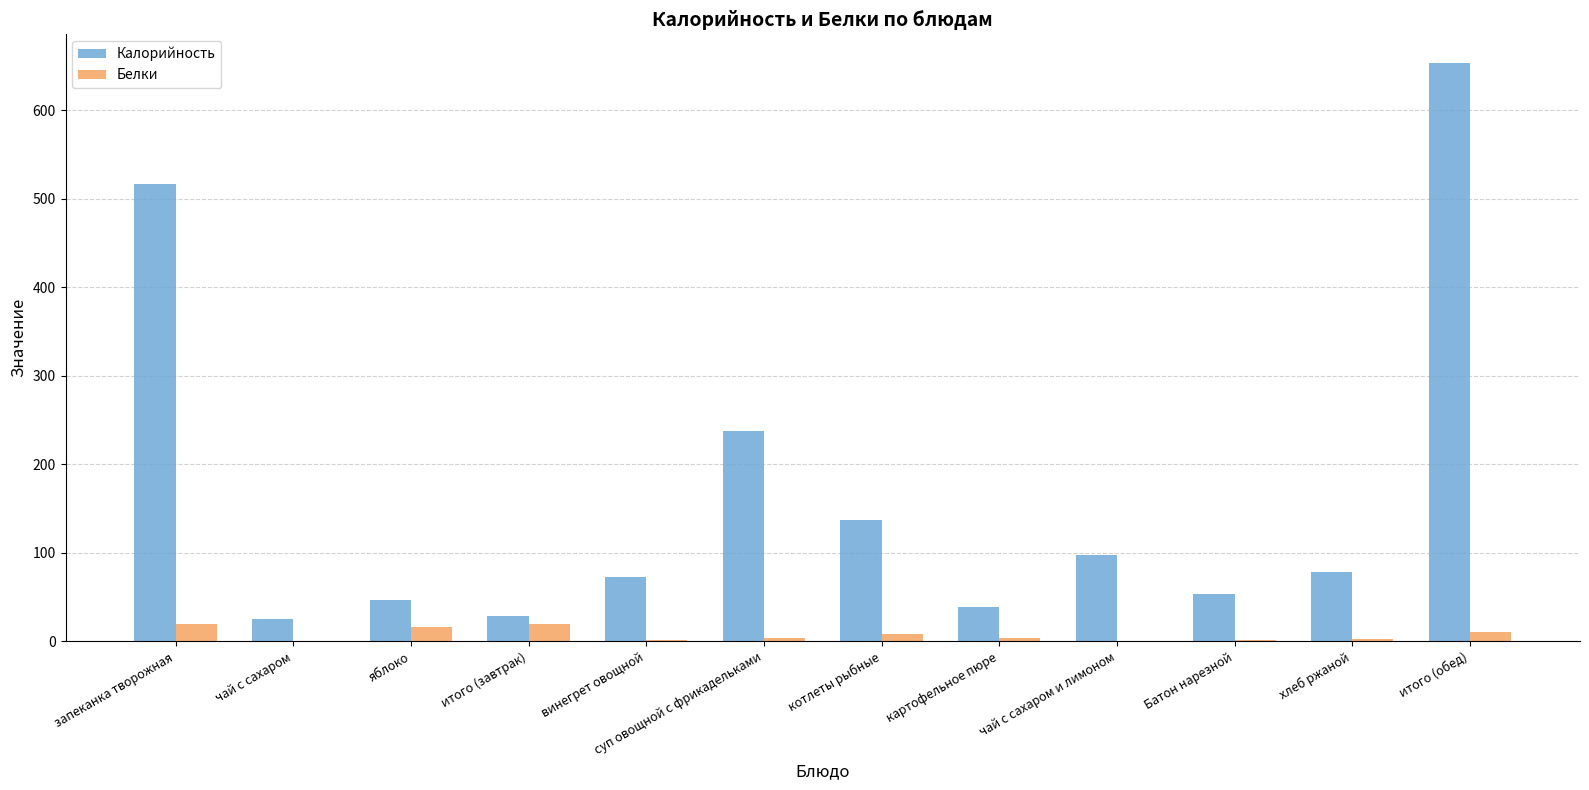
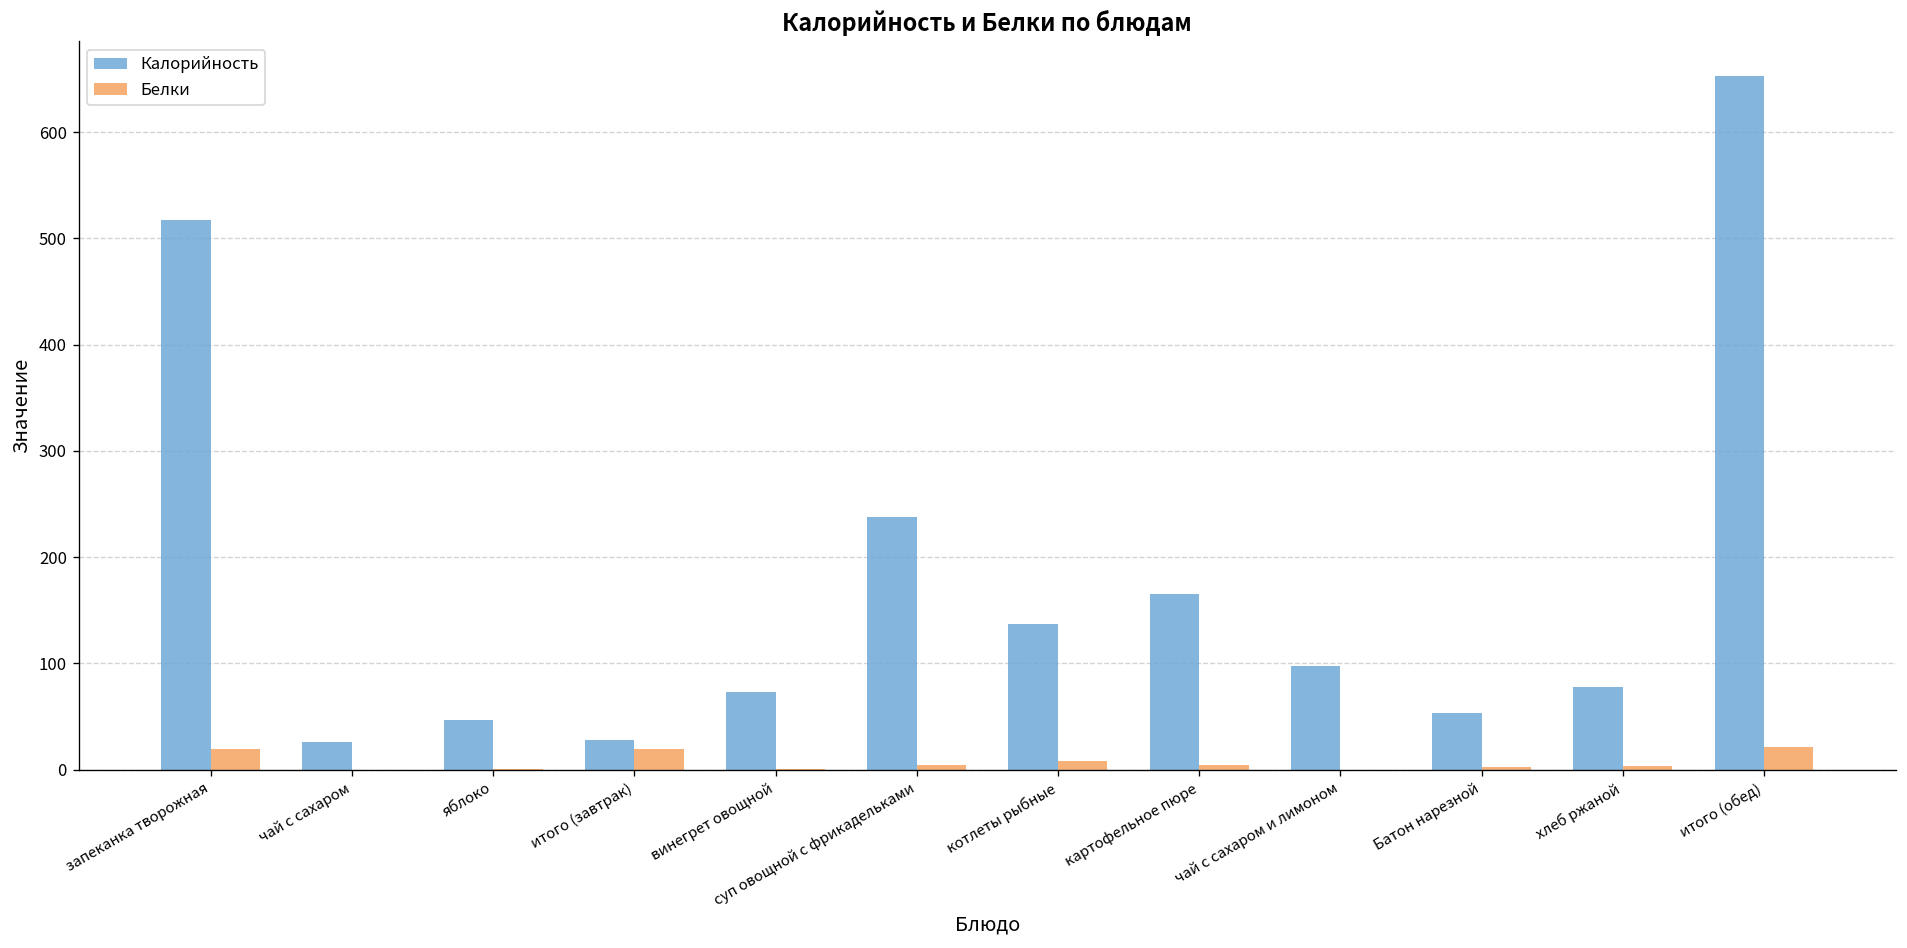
Белки, яблоко: 20 -> 0
Калорийность, картофельное пюре: 40 -> 170
Белки, итого (обед): 10 -> 20
